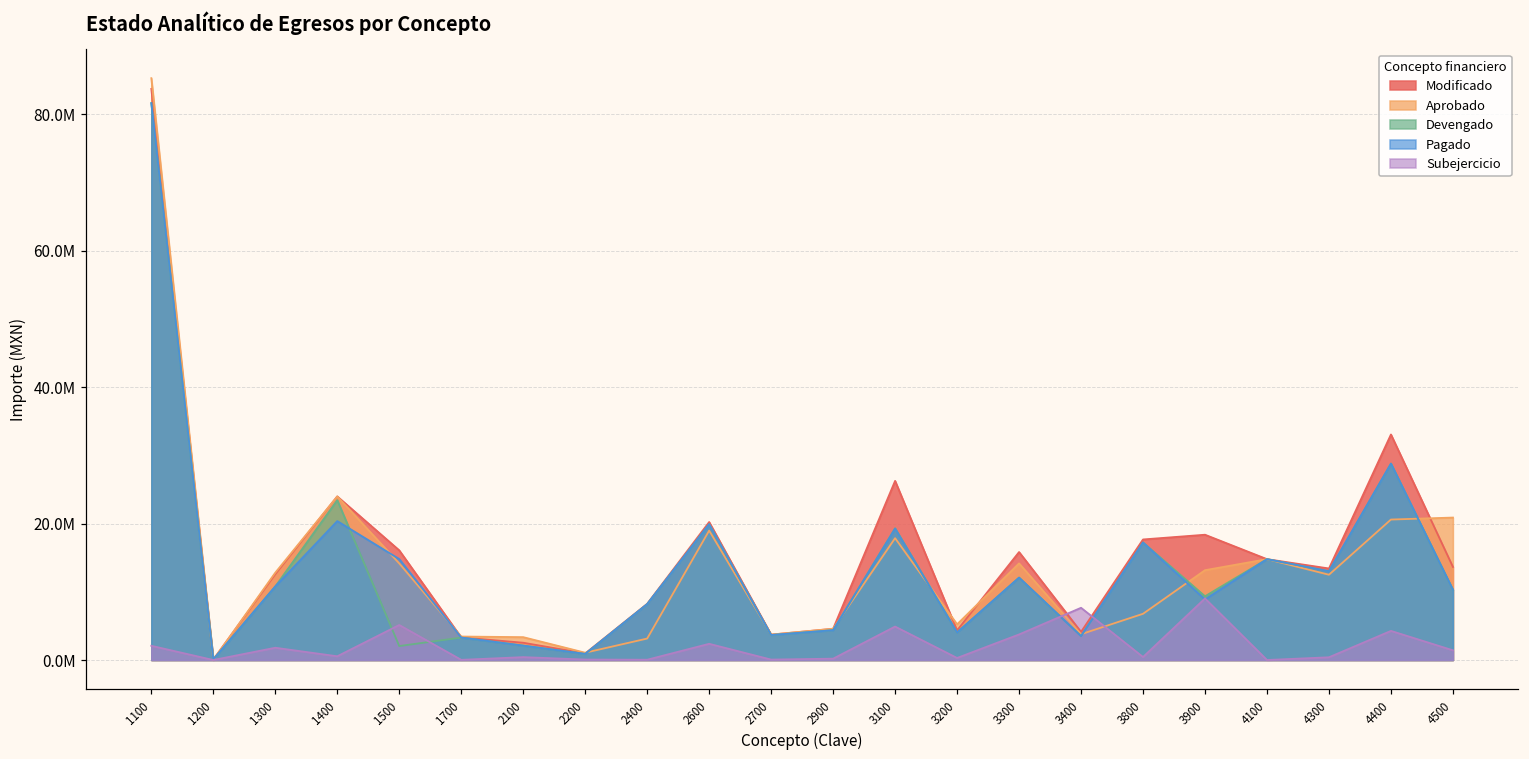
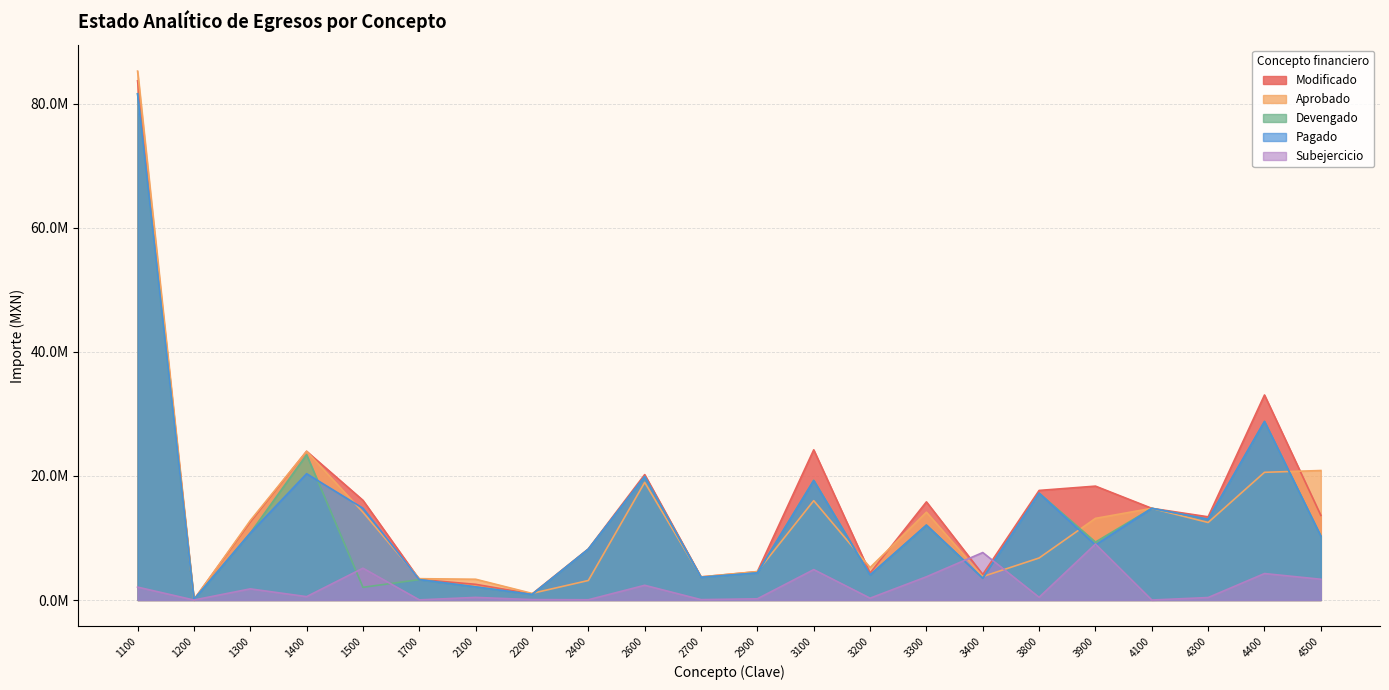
Modificado, 3100: 26000000 -> 24000000
Aprobado, 3100: 18000000 -> 16000000
Subejercicio, 4500: 1000000 -> 3000000
